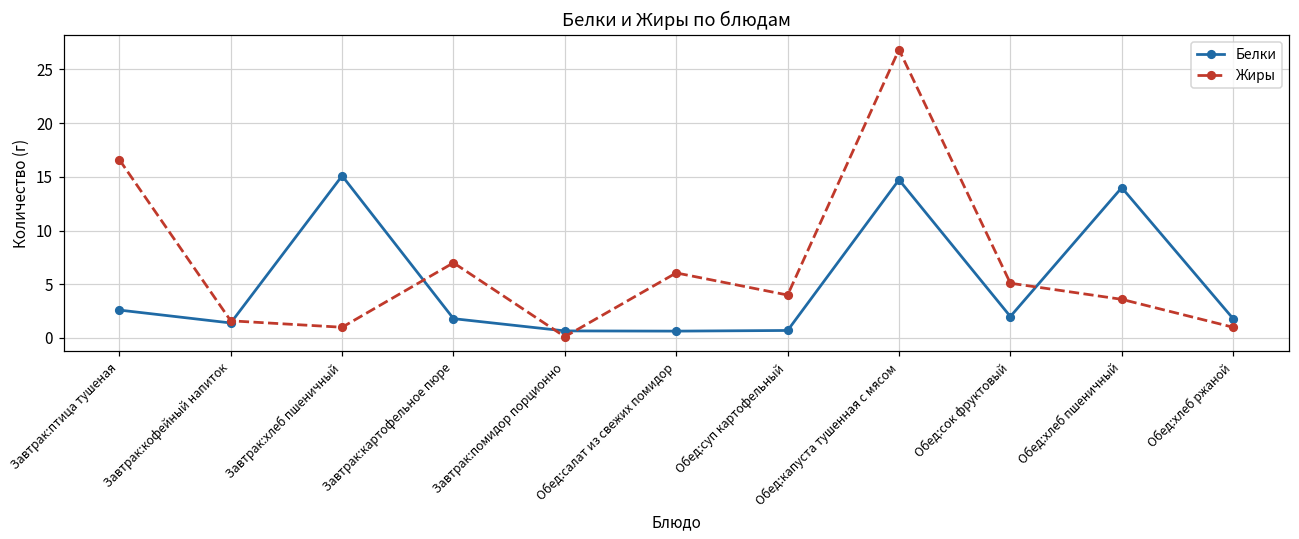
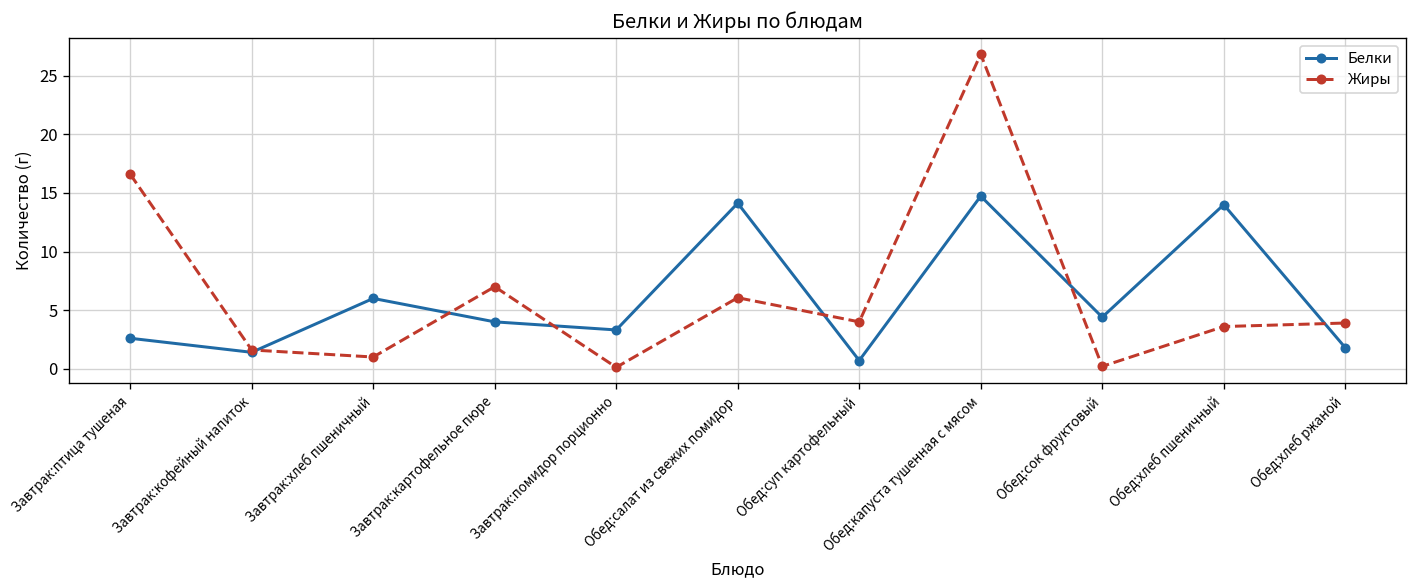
Белки, Завтрак:хлеб пшеничный: 15 -> 6
Белки, Завтрак:картофельное пюре: 2 -> 4
Белки, Завтрак:помидор порционно: 1 -> 3
Белки, Обед:салат из свежих помидор: 1 -> 14
Белки, Обед:сок фруктовый: 2 -> 4
Жиры, Обед:сок фруктовый: 5 -> 0
Жиры, Обед:хлеб ржаной: 1 -> 4
